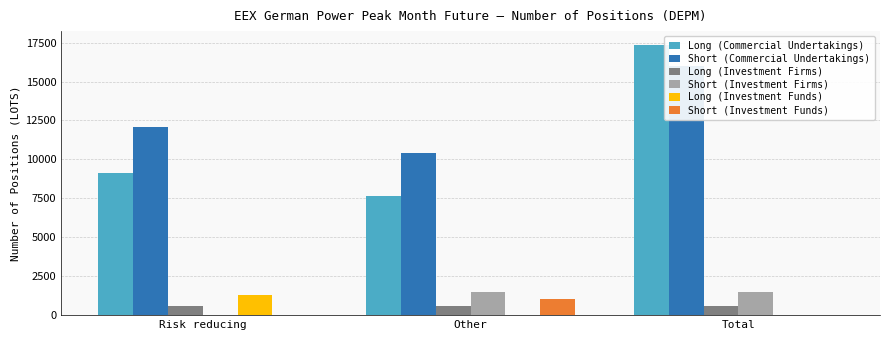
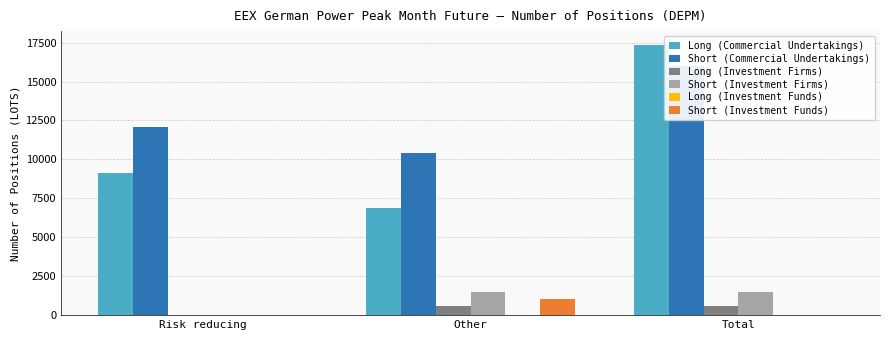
Long (Investment Firms), Risk reducing: 600 -> 0
Long (Investment Funds), Risk reducing: 1300 -> 0
Long (Commercial Undertakings), Other: 7700 -> 6900
